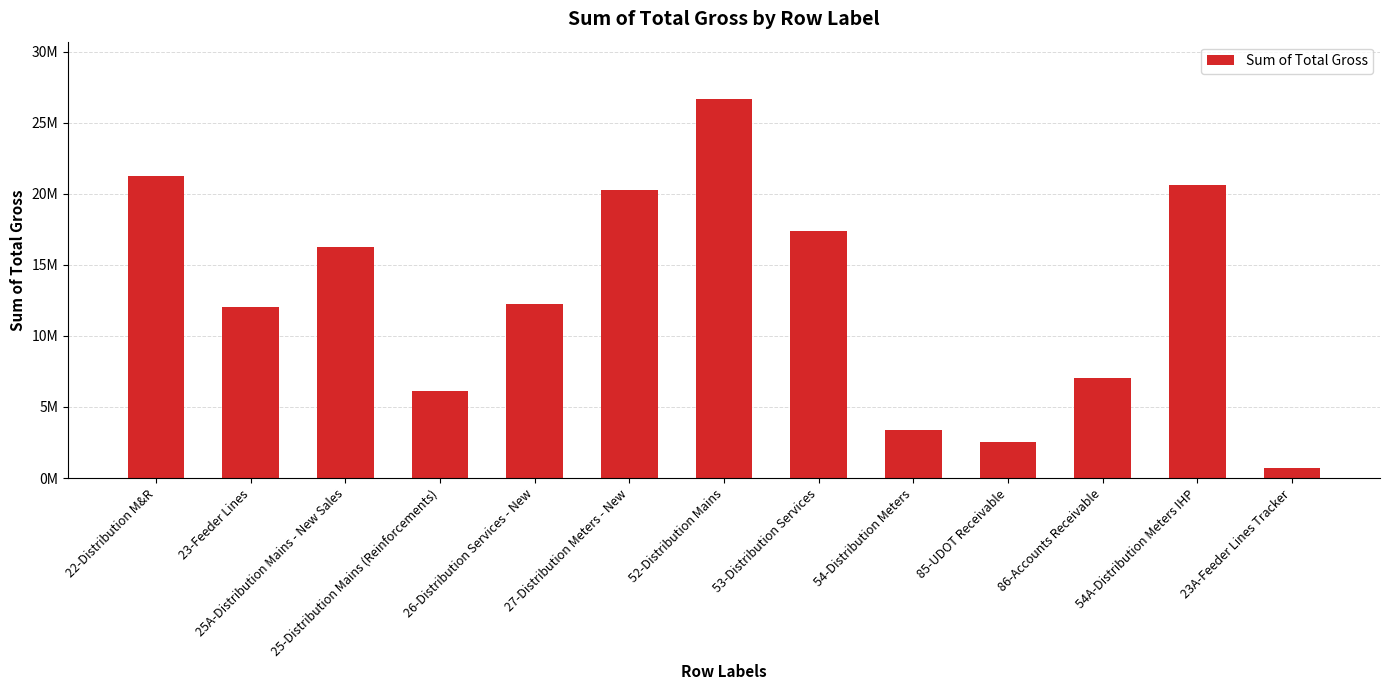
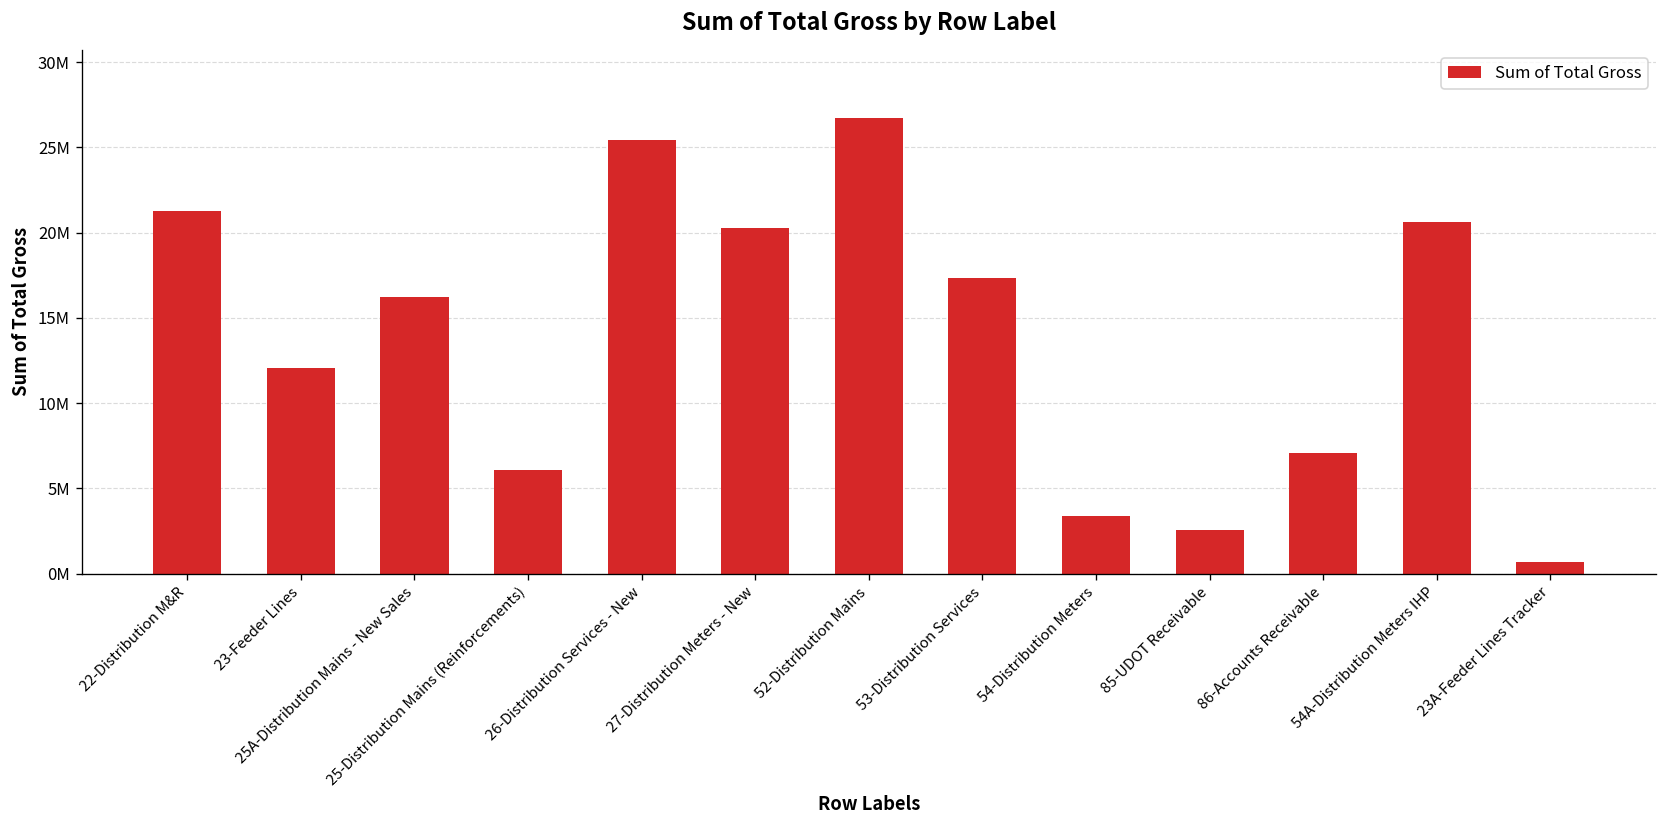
26-Distribution Services - New: 12300000 -> 25400000
